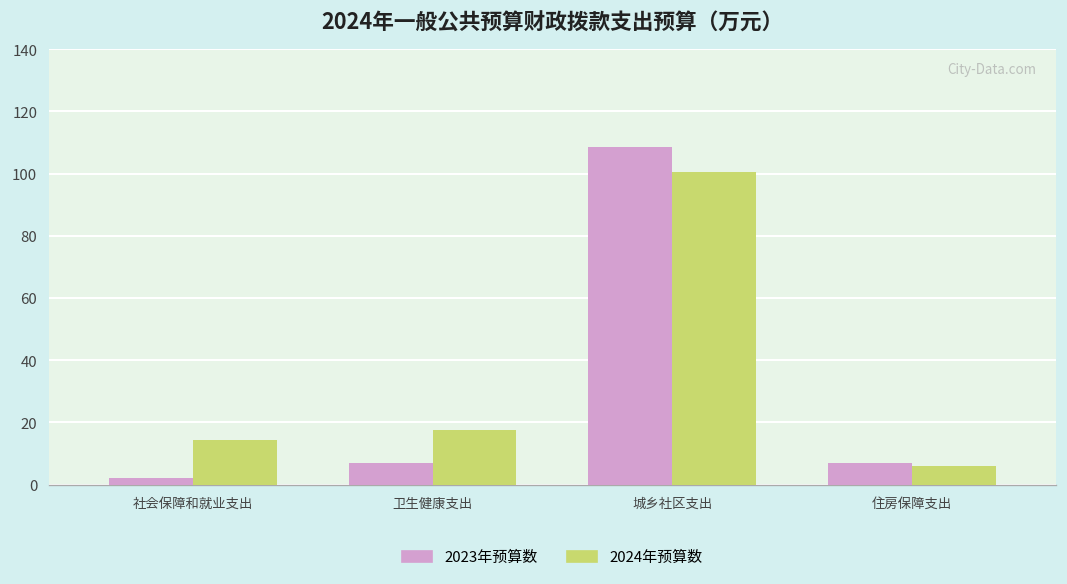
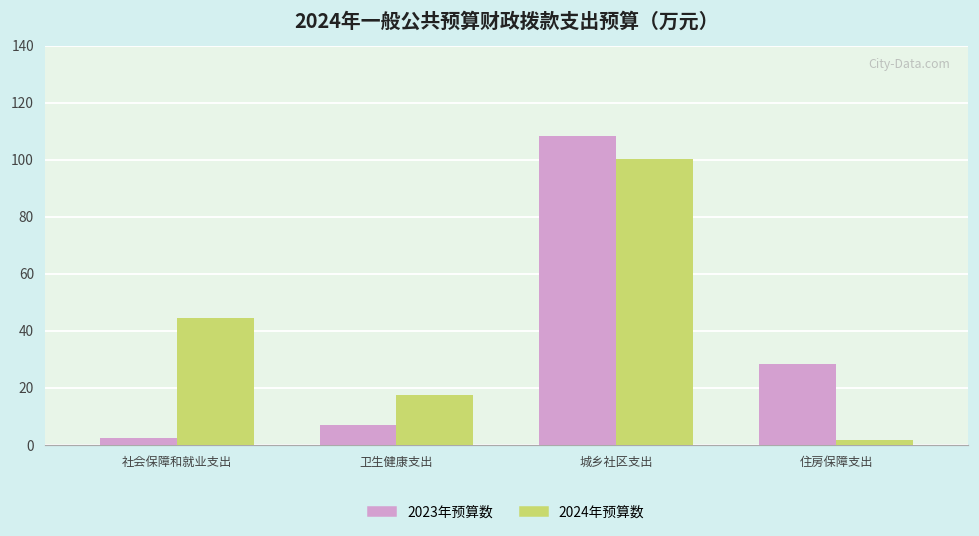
2024年预算数, 社会保障和就业支出: 14 -> 45
2023年预算数, 住房保障支出: 7 -> 28
2024年预算数, 住房保障支出: 6 -> 2
